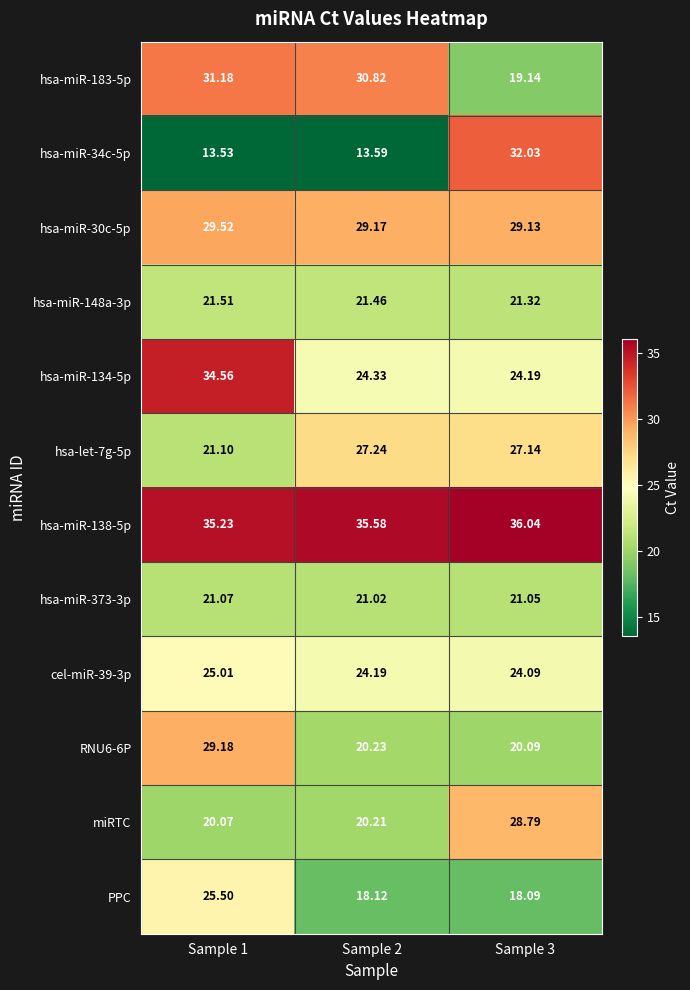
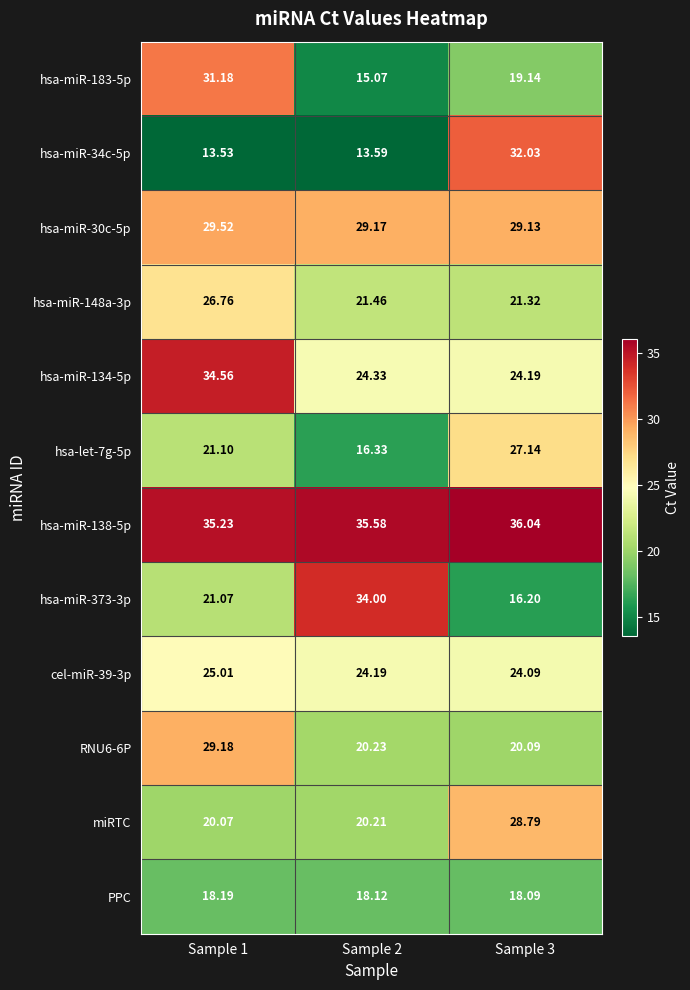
hsa-miR-183-5p, Sample 2: 30.82 -> 15.07
hsa-miR-148a-3p, Sample 1: 21.51 -> 26.76
hsa-let-7g-5p, Sample 2: 27.24 -> 16.33
hsa-miR-373-3p, Sample 2: 21.02 -> 34.00
hsa-miR-373-3p, Sample 3: 21.05 -> 16.20
PPC, Sample 1: 25.50 -> 18.19
